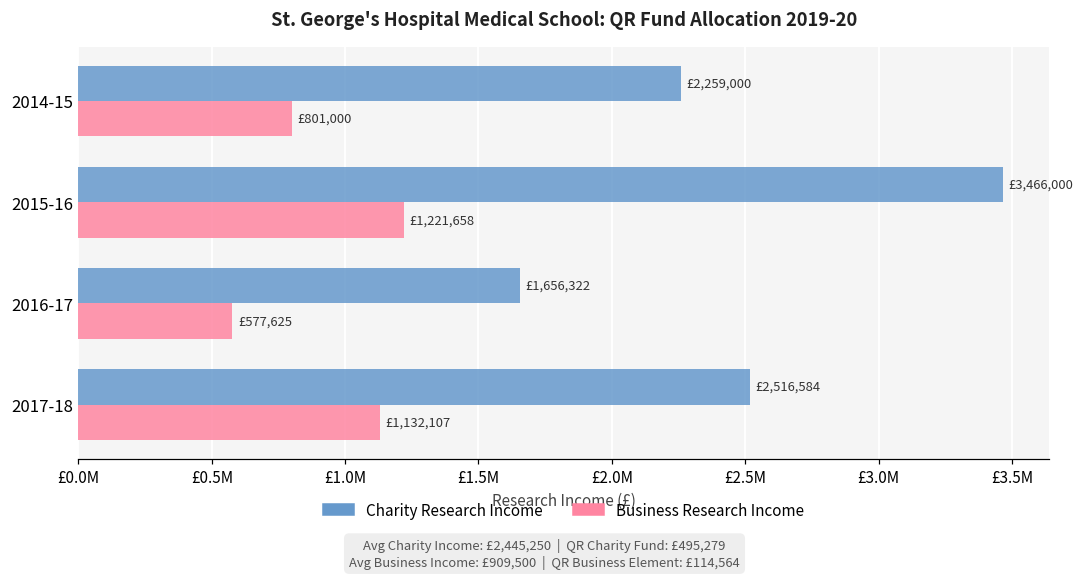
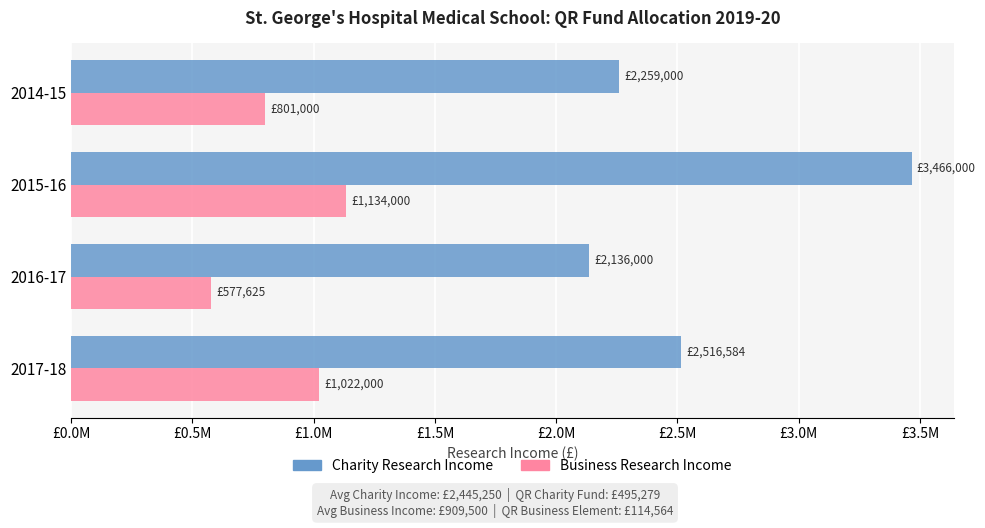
Business Research Income, 2015-16: £1,221,658 -> £1,134,000
Charity Research Income, 2016-17: £1,656,322 -> £2,136,000
Business Research Income, 2017-18: £1,132,107 -> £1,022,000
